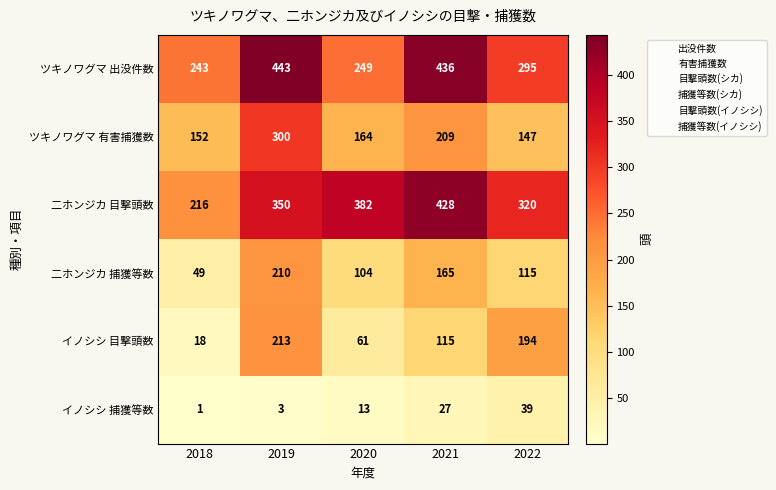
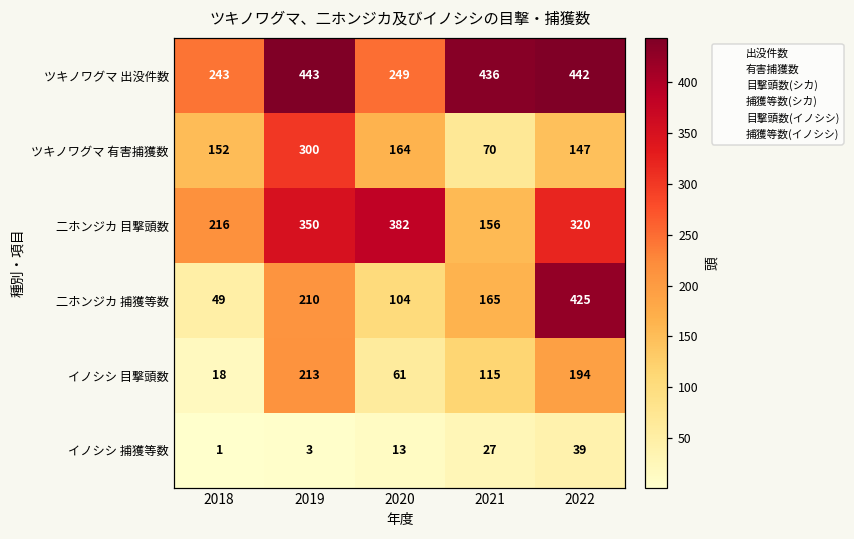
ツキノワグマ 出没件数, 2022: 295 -> 442
ツキノワグマ 有害捕獲数, 2021: 209 -> 70
二ホンジカ 目撃頭数, 2021: 428 -> 156
二ホンジカ 捕獲等数, 2022: 115 -> 425
